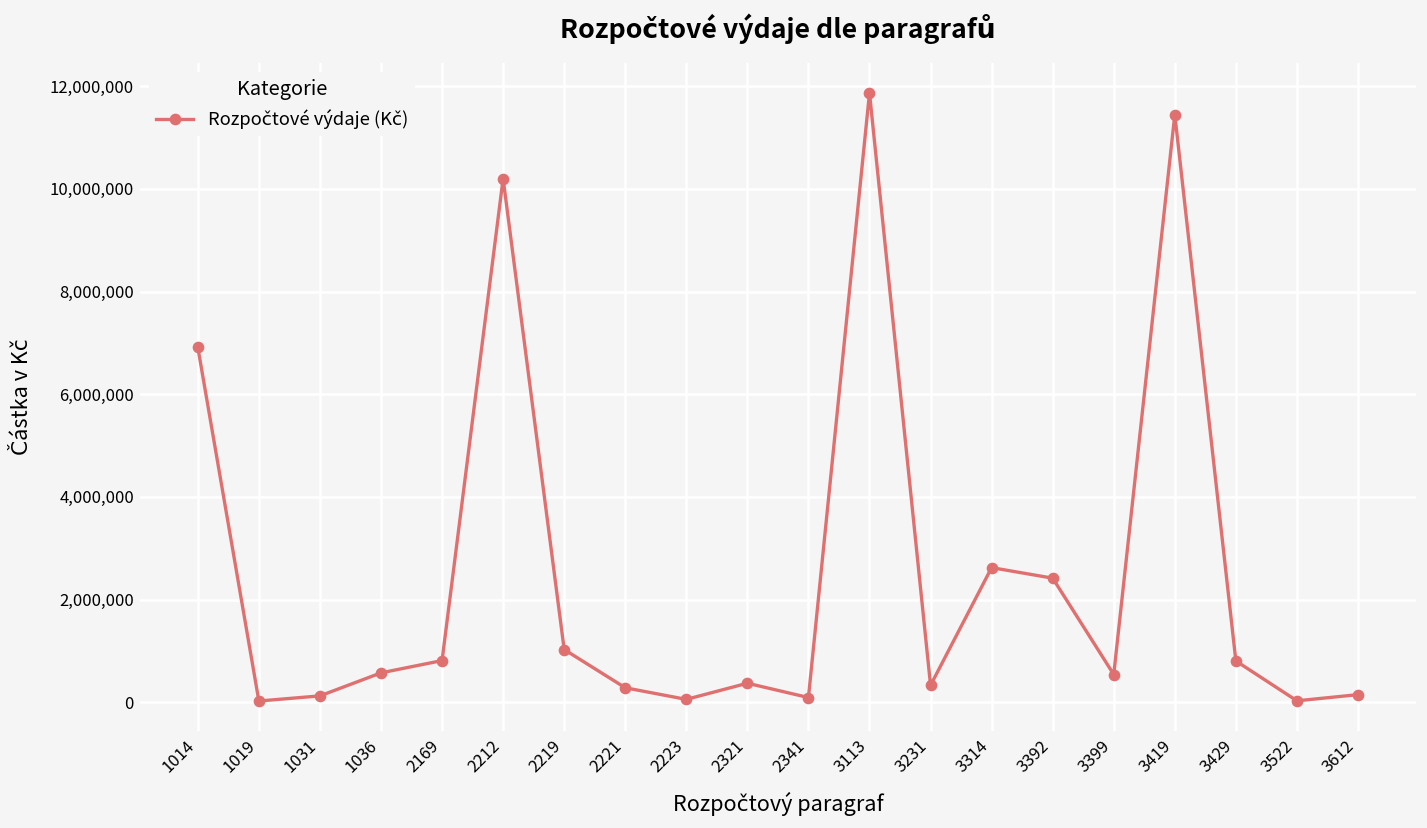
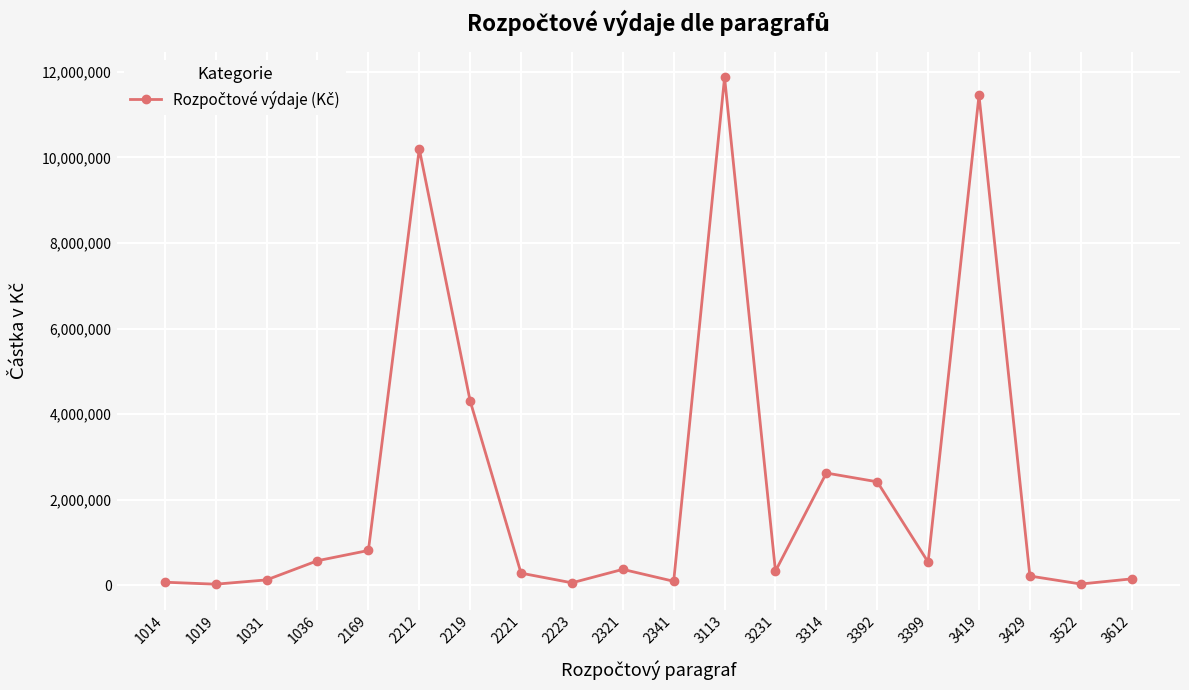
1014: 6,900,000 -> 100,000
2219: 1,000,000 -> 4,300,000
3429: 800,000 -> 200,000
